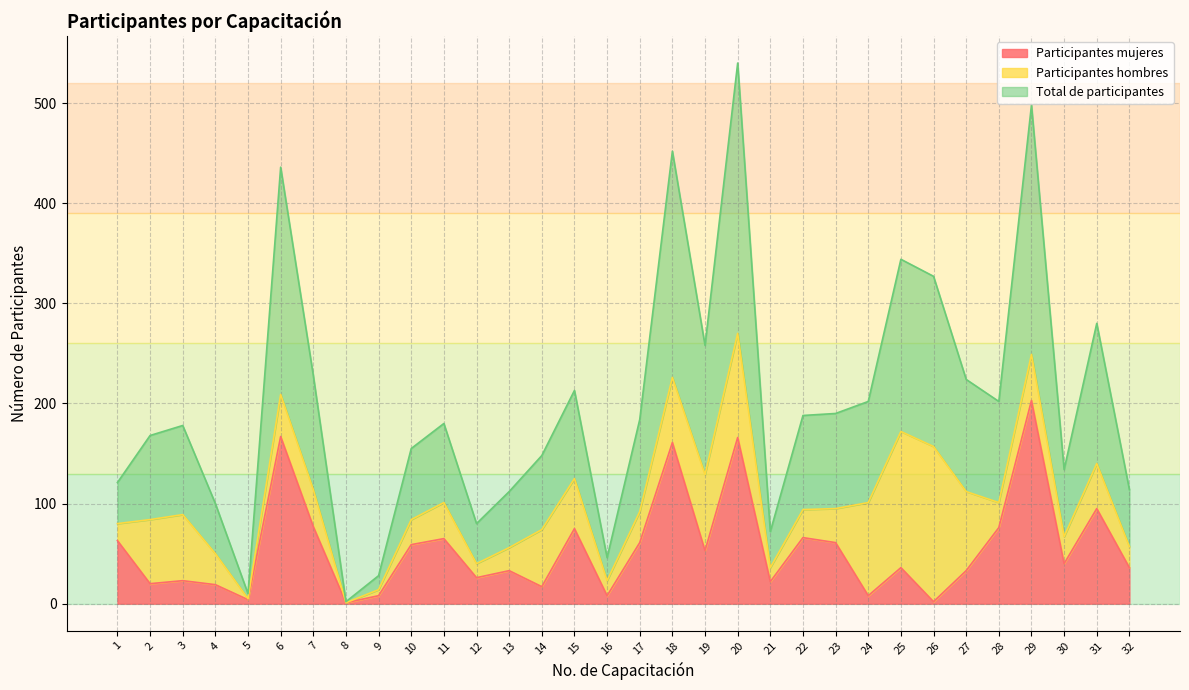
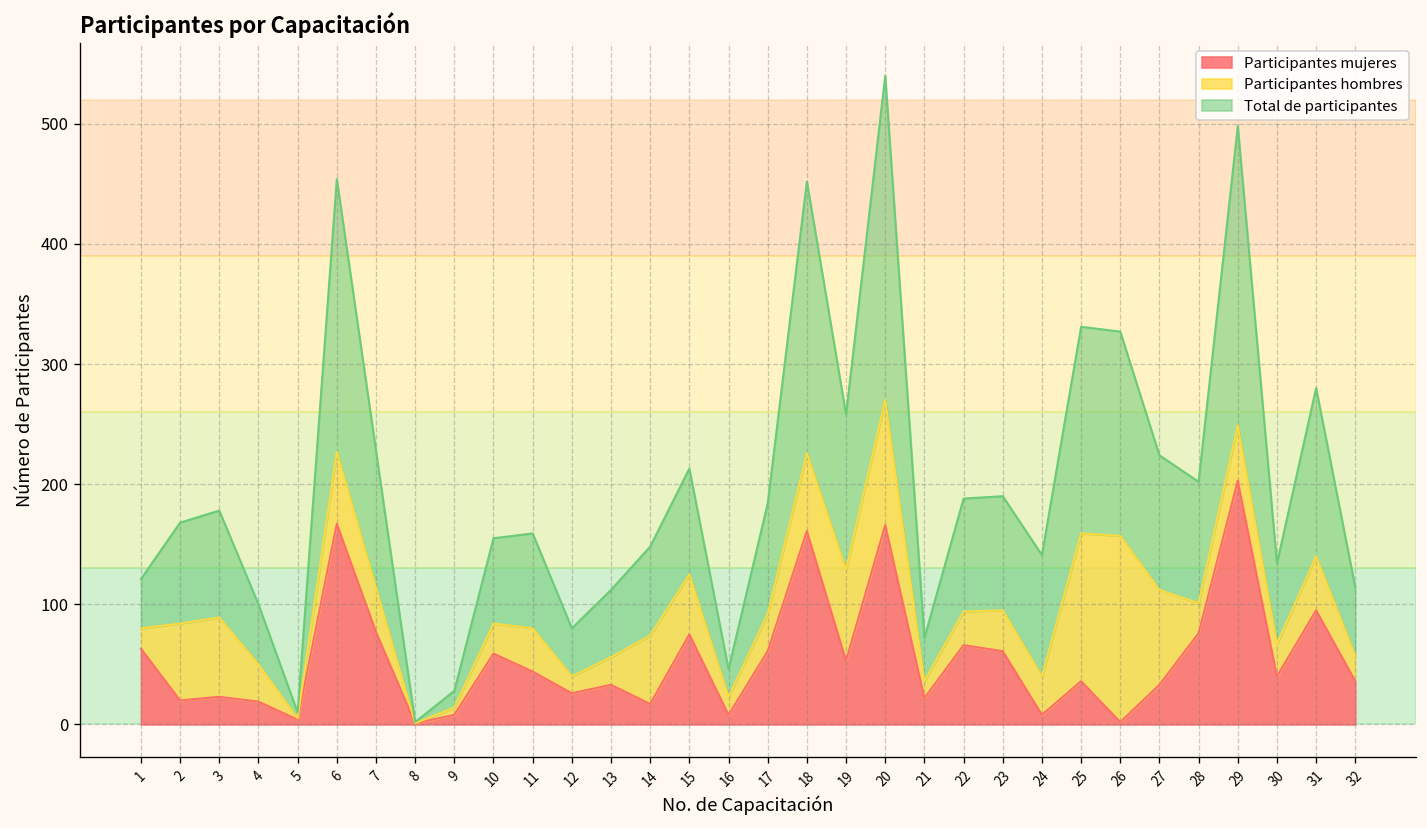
Participantes hombres, 6: 42 -> 60
Participantes mujeres, 11: 65 -> 44
Participantes hombres, 24: 93 -> 32
Participantes hombres, 25: 136 -> 123
